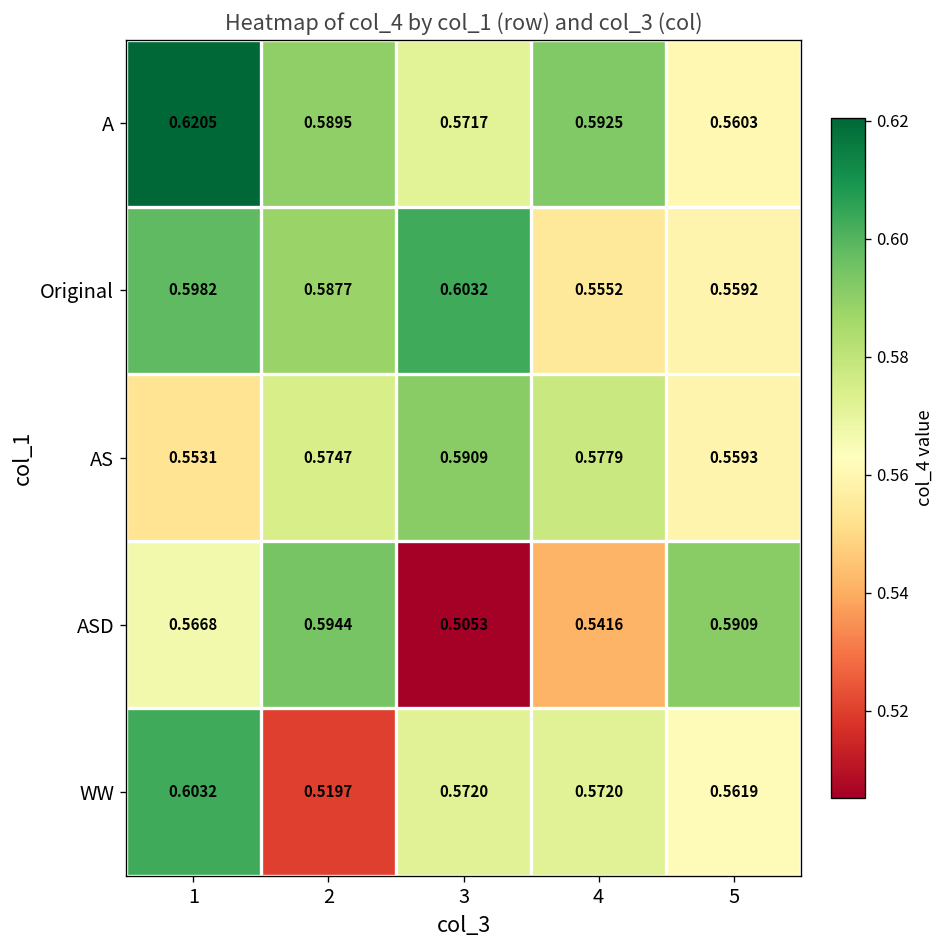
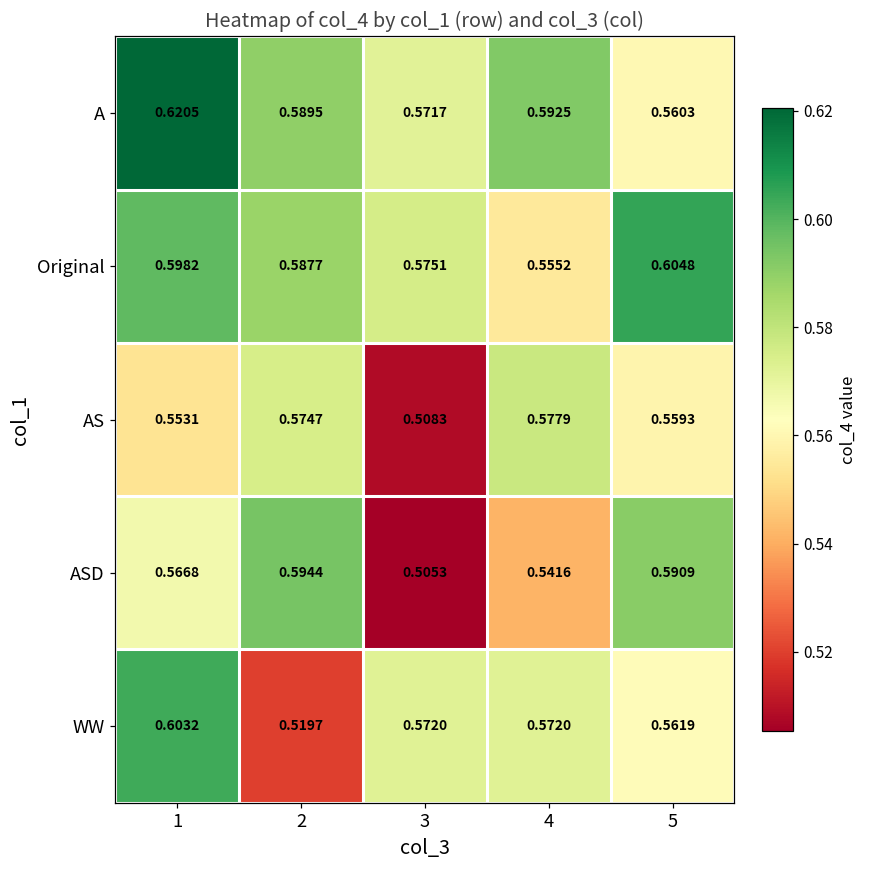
Original, 3: 0.6032 -> 0.5751
Original, 5: 0.5592 -> 0.6048
AS, 3: 0.5909 -> 0.5083
